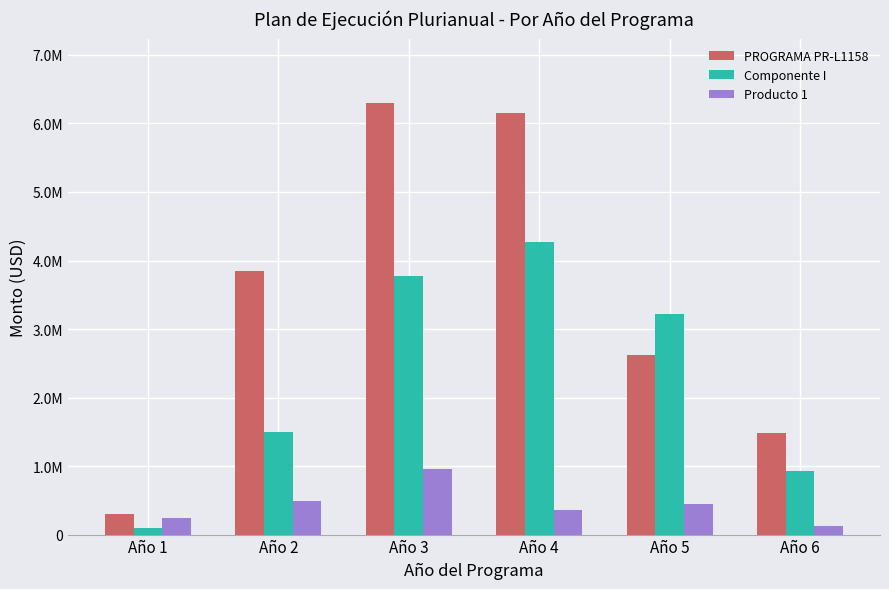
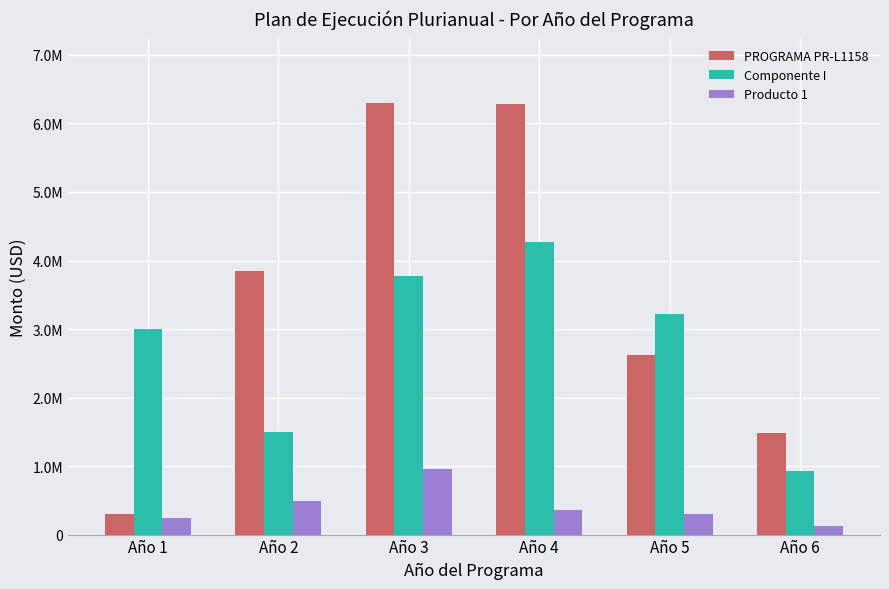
Componente I, Año 1: 100000 -> 3000000
PROGRAMA PR-L1158, Año 4: 6100000 -> 6300000
Producto 1, Año 5: 400000 -> 300000
